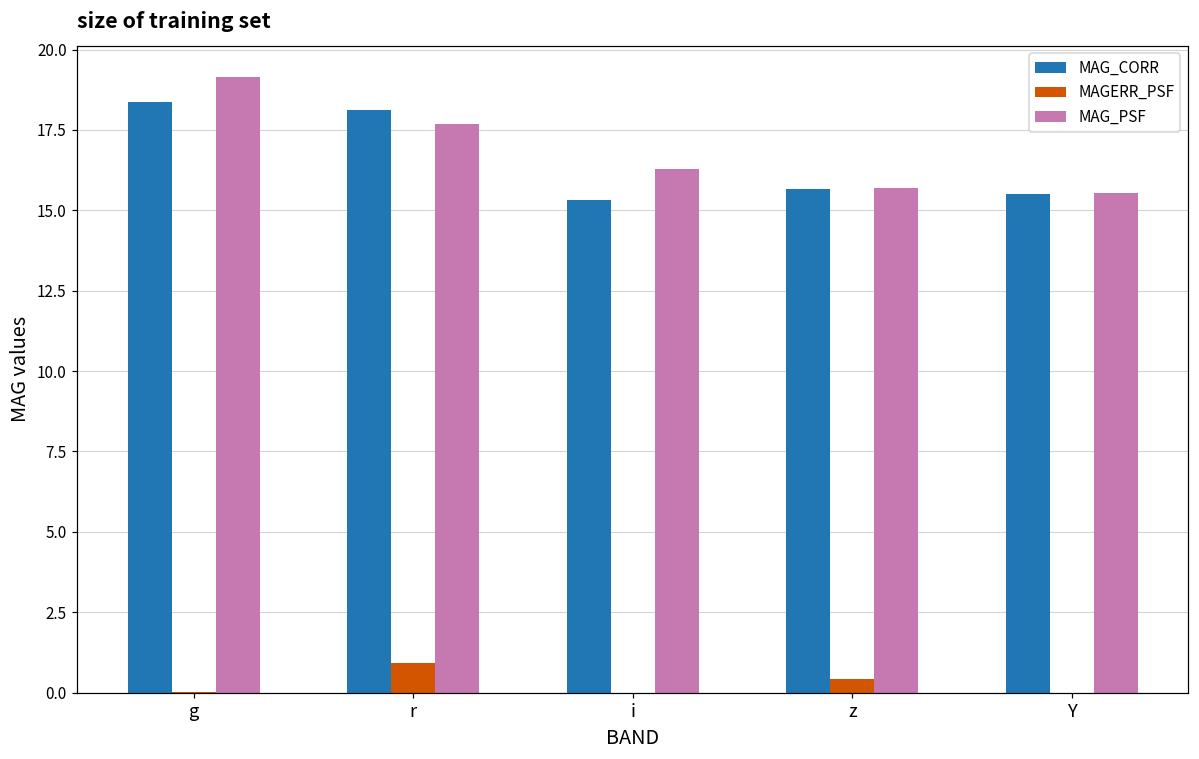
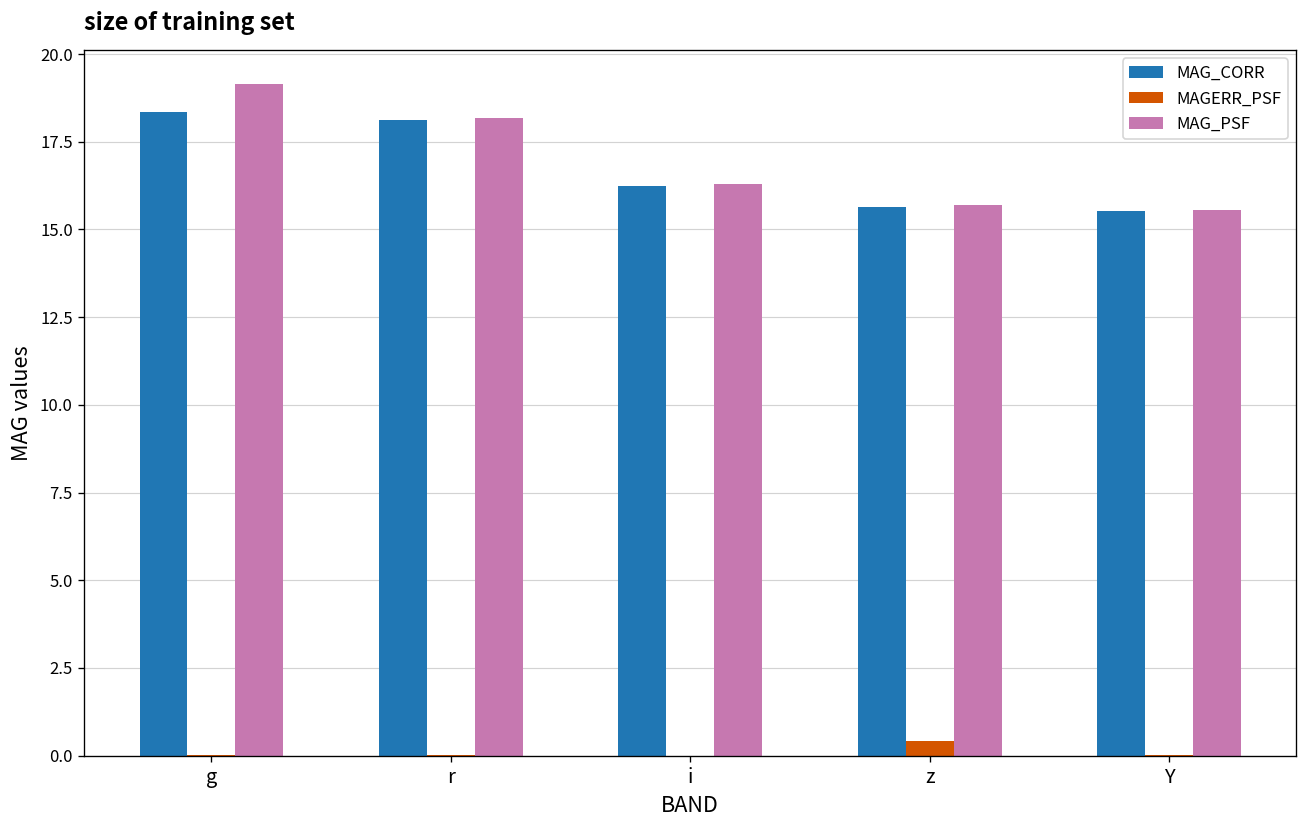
MAGERR_PSF, r: 0.9 -> 0.0
MAG_PSF, r: 17.7 -> 18.2
MAG_CORR, i: 15.3 -> 16.3
